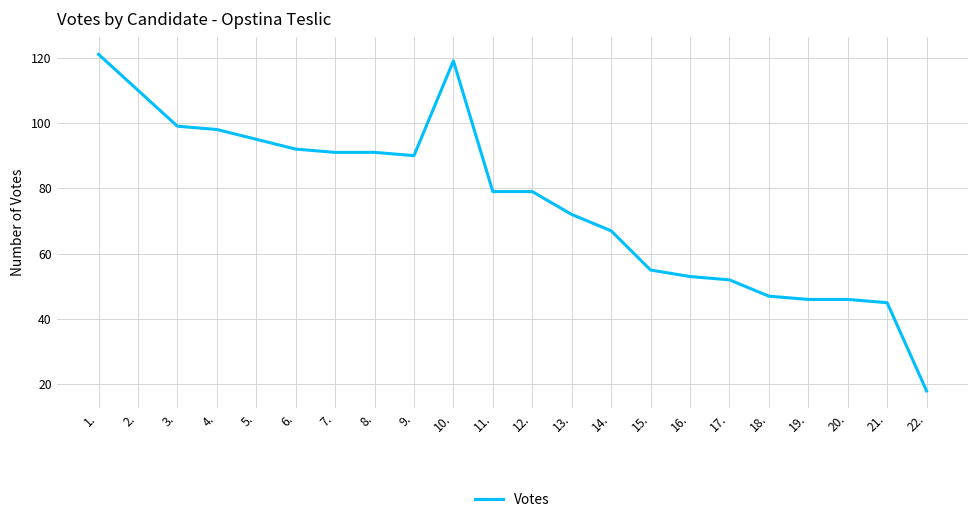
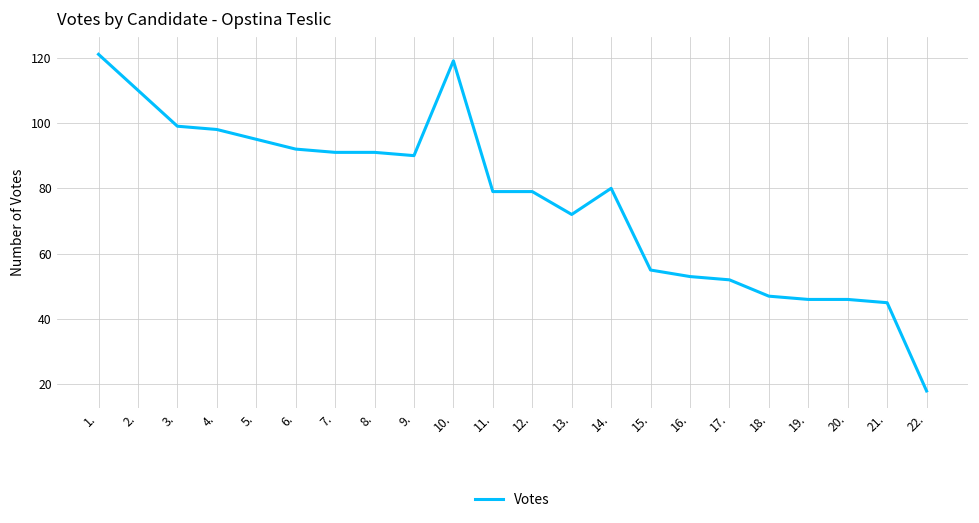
14.: 67 -> 80
